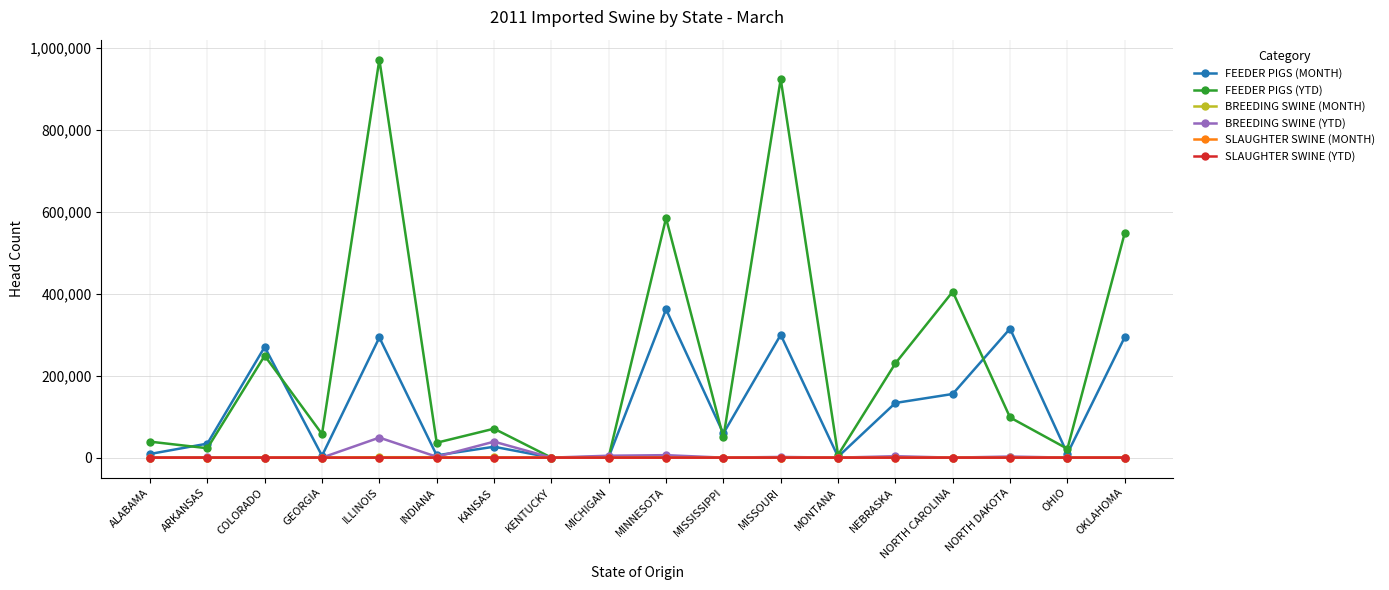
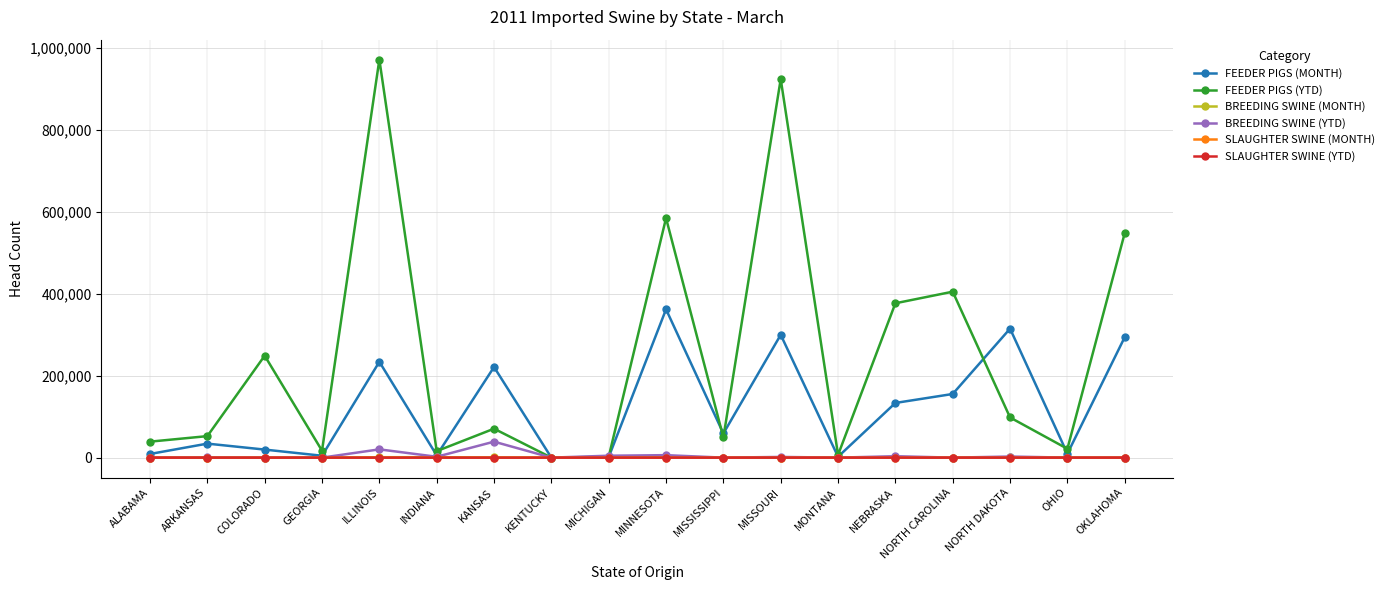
FEEDER PIGS (YTD), ARKANSAS: 20,000 -> 50,000
FEEDER PIGS (MONTH), COLORADO: 270,000 -> 20,000
FEEDER PIGS (YTD), GEORGIA: 60,000 -> 20,000
FEEDER PIGS (MONTH), ILLINOIS: 290,000 -> 230,000
BREEDING SWINE (YTD), ILLINOIS: 50,000 -> 20,000
FEEDER PIGS (YTD), INDIANA: 40,000 -> 20,000
FEEDER PIGS (MONTH), KANSAS: 30,000 -> 220,000
FEEDER PIGS (YTD), NEBRASKA: 230,000 -> 380,000
